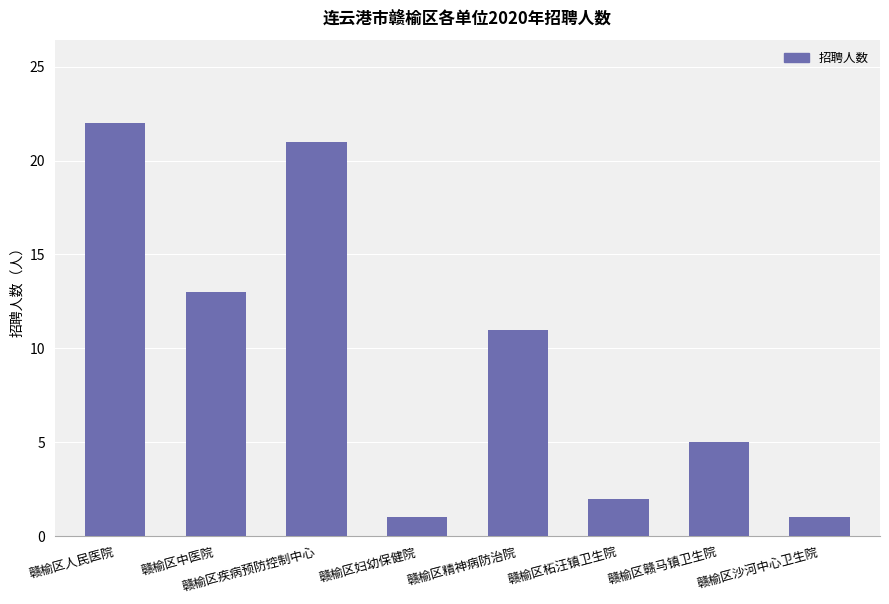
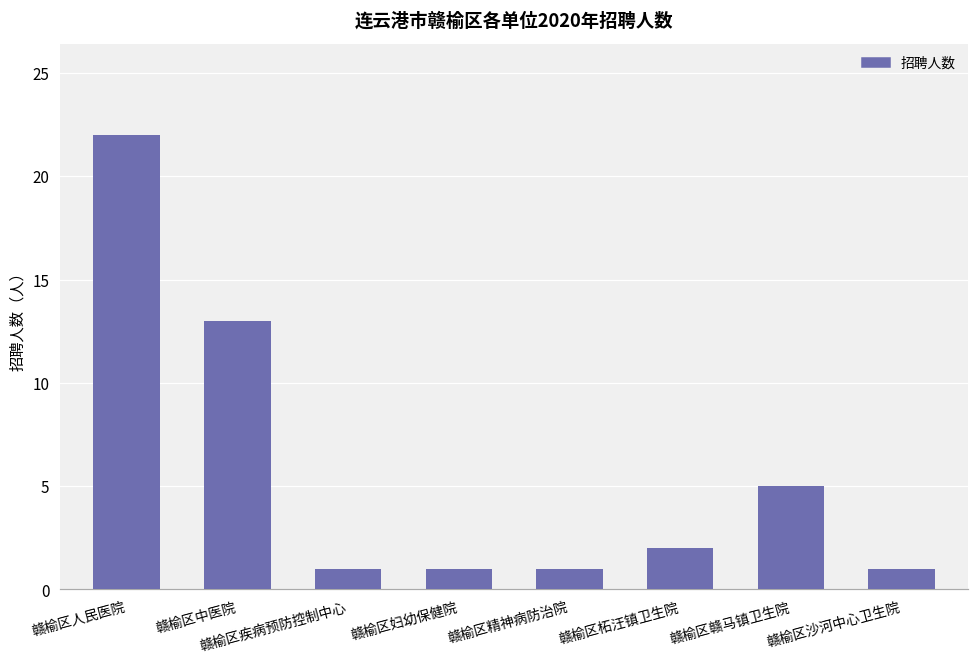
赣榆区疾病预防控制中心: 21 -> 1
赣榆区精神病防治院: 11 -> 1
